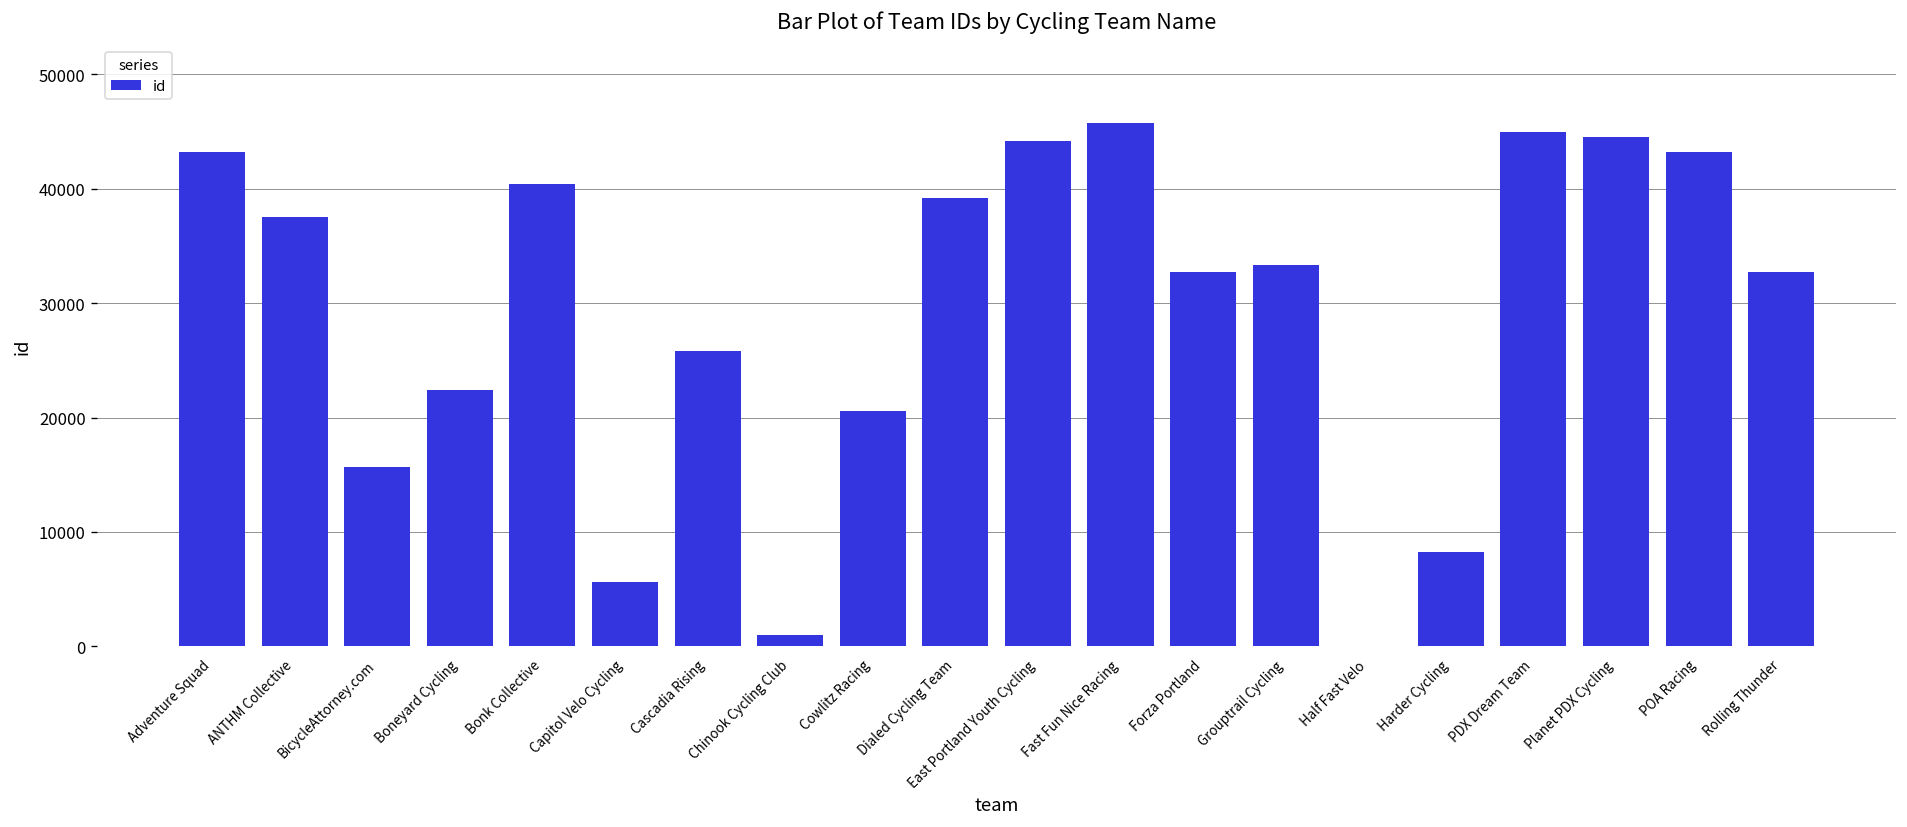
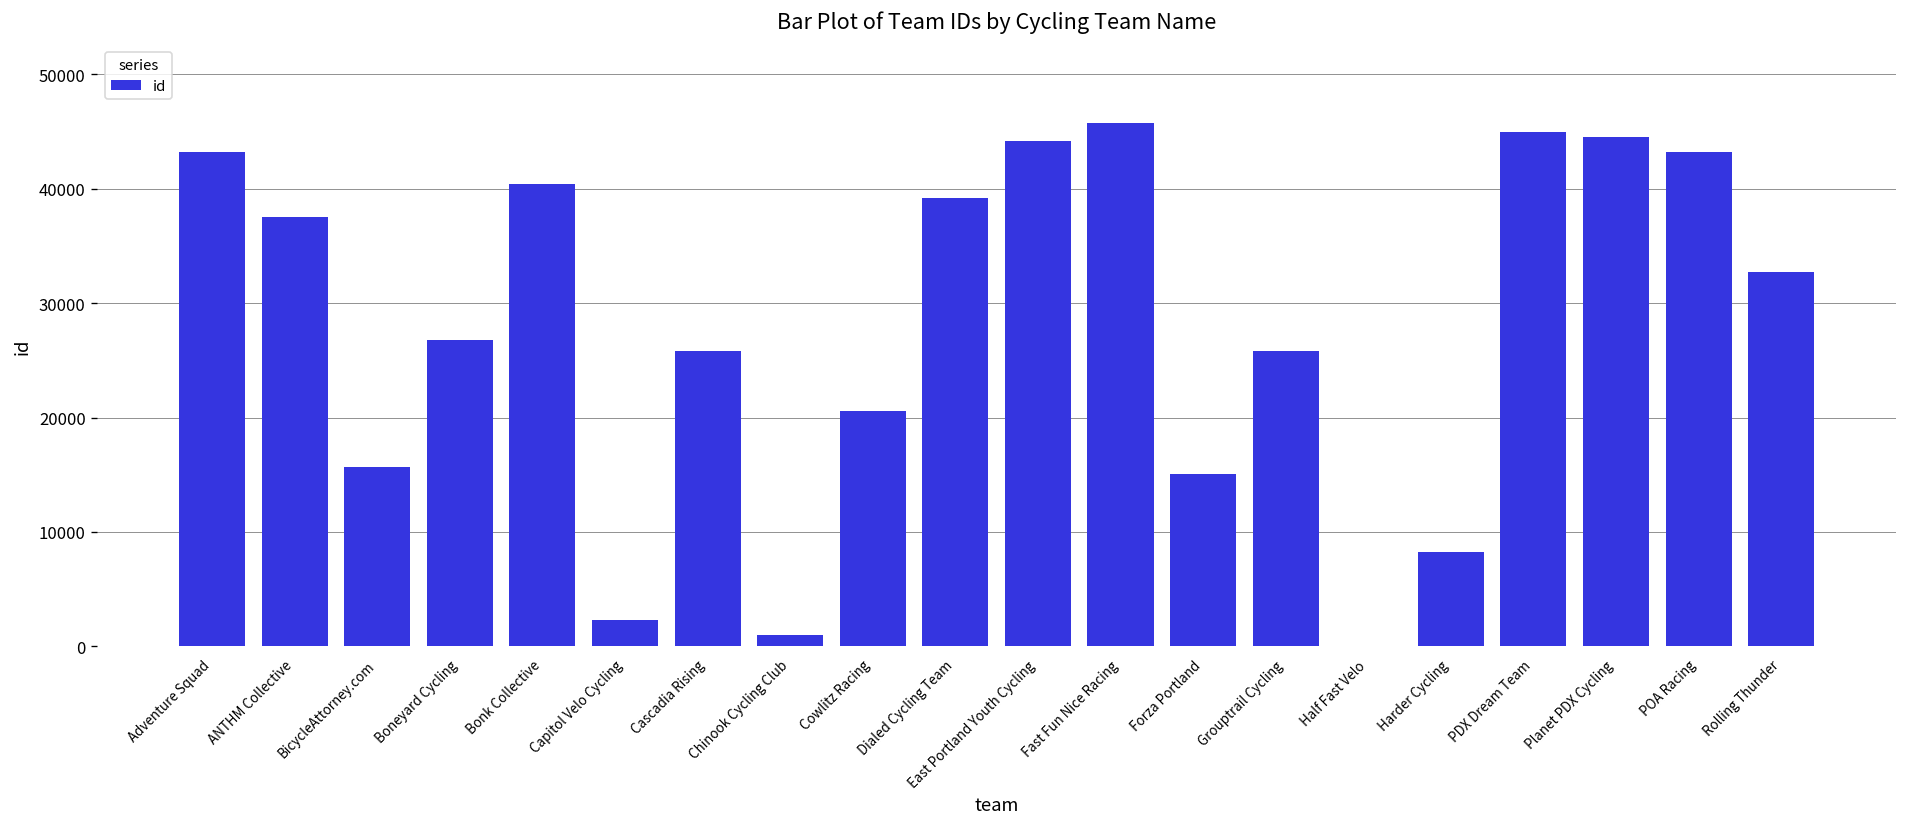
Boneyard Cycling: 22000 -> 27000
Capitol Velo Cycling: 6000 -> 2000
Forza Portland: 33000 -> 15000
Grouptrail Cycling: 33000 -> 26000
